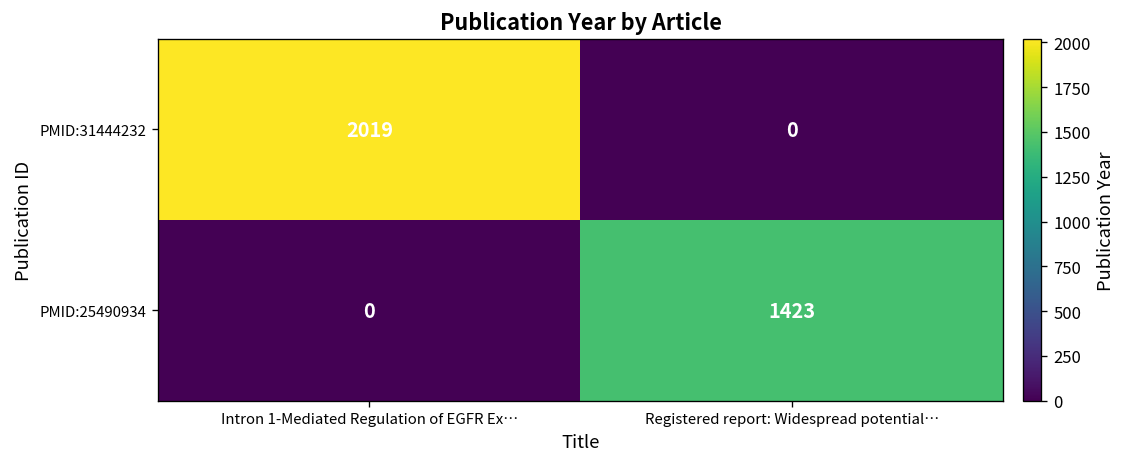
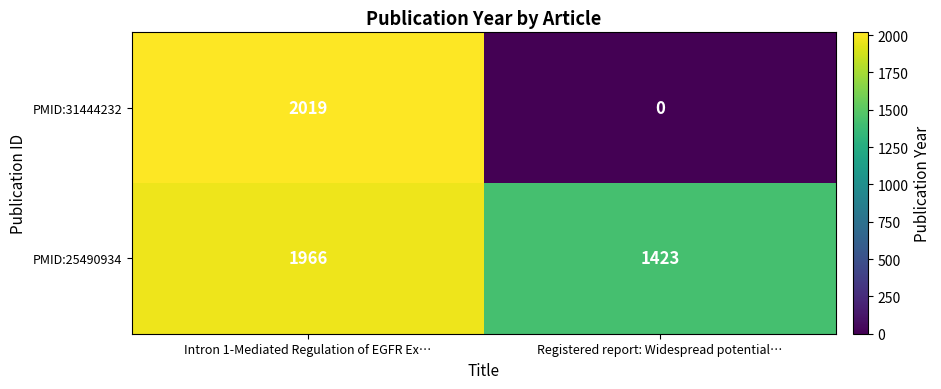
PMID:25490934, Intron 1-Mediated Regulation of EGFR Ex…: 0 -> 1966
